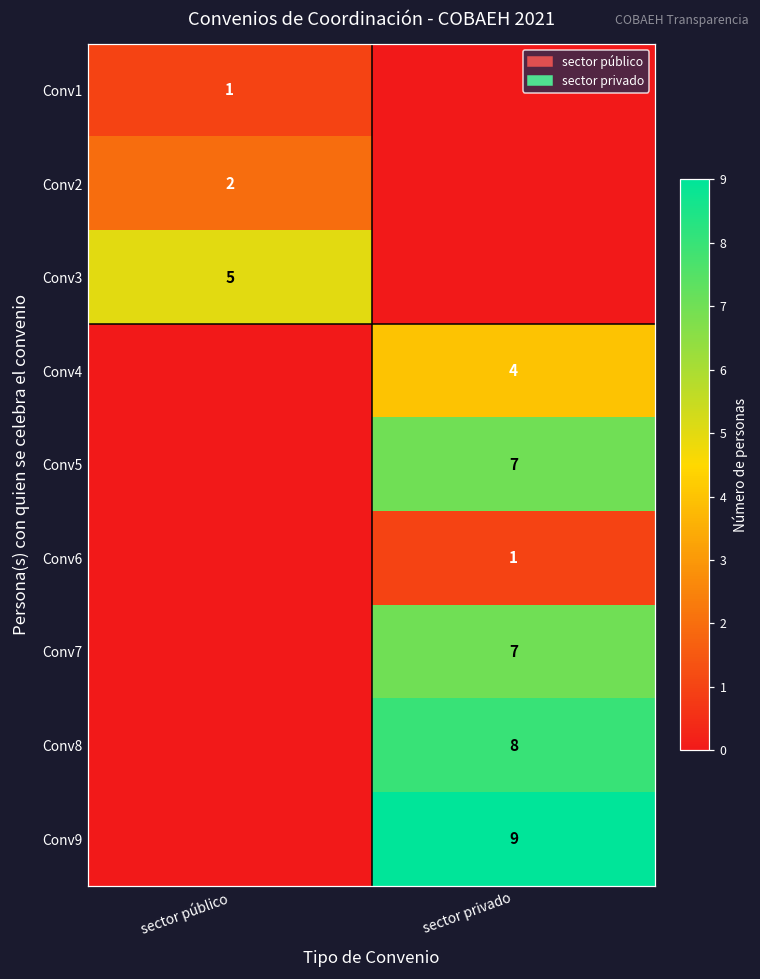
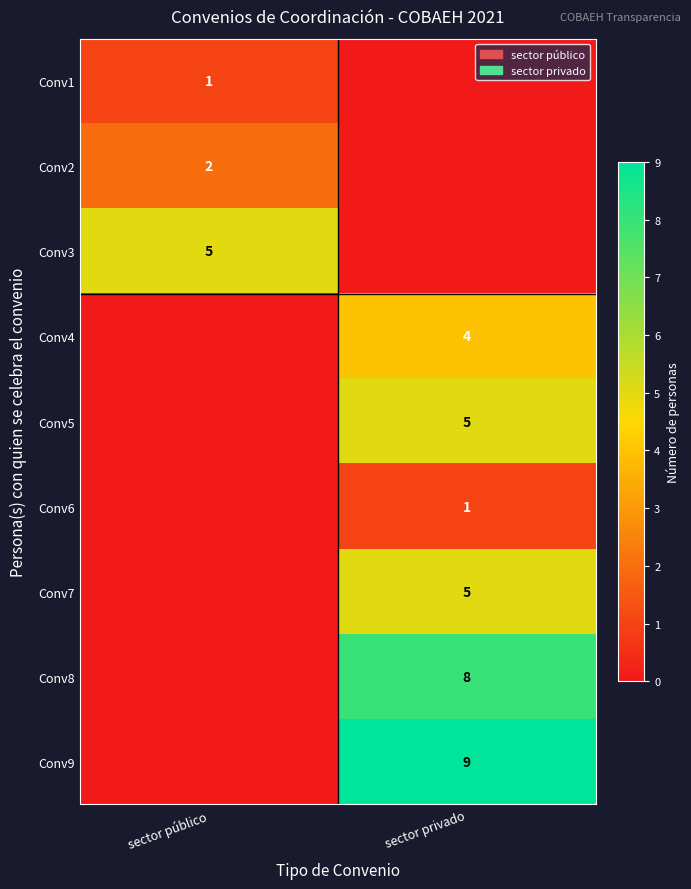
Conv5, sector privado: 7 -> 5
Conv7, sector privado: 7 -> 5
